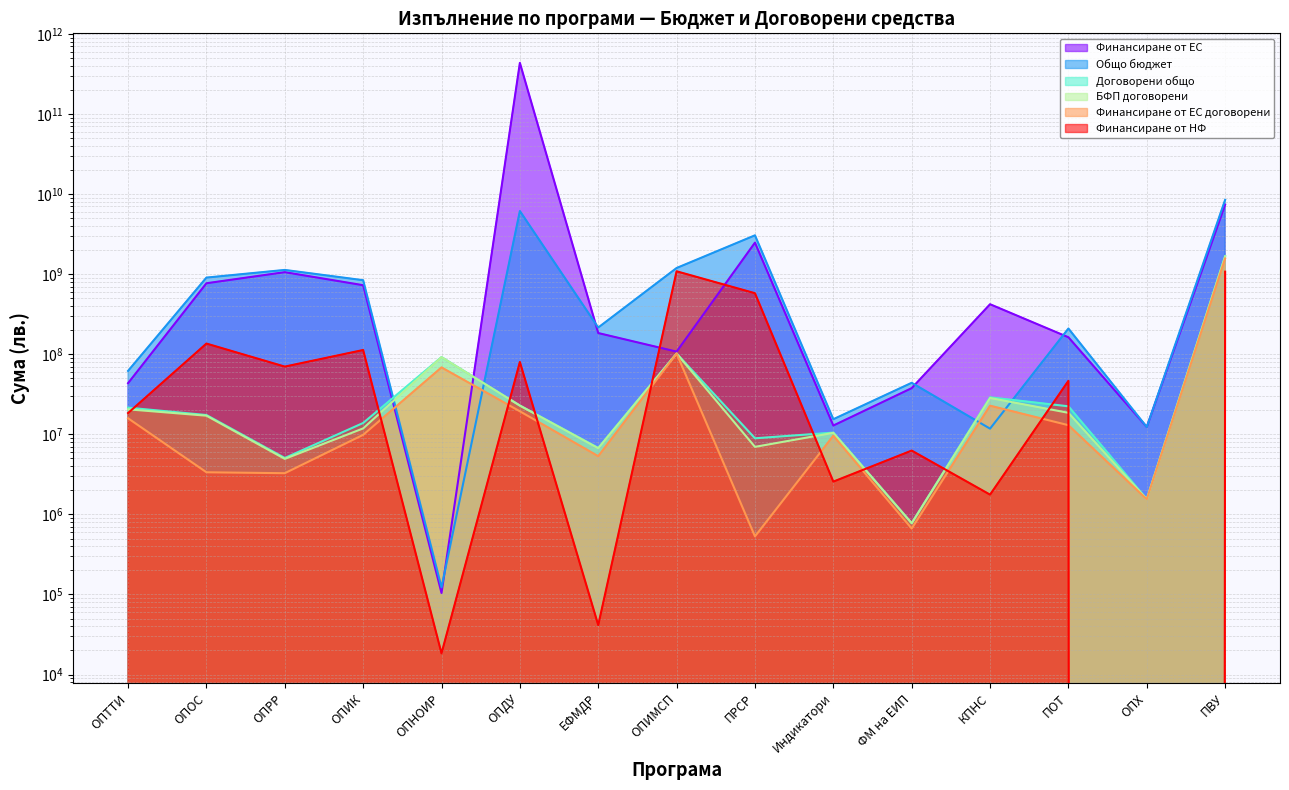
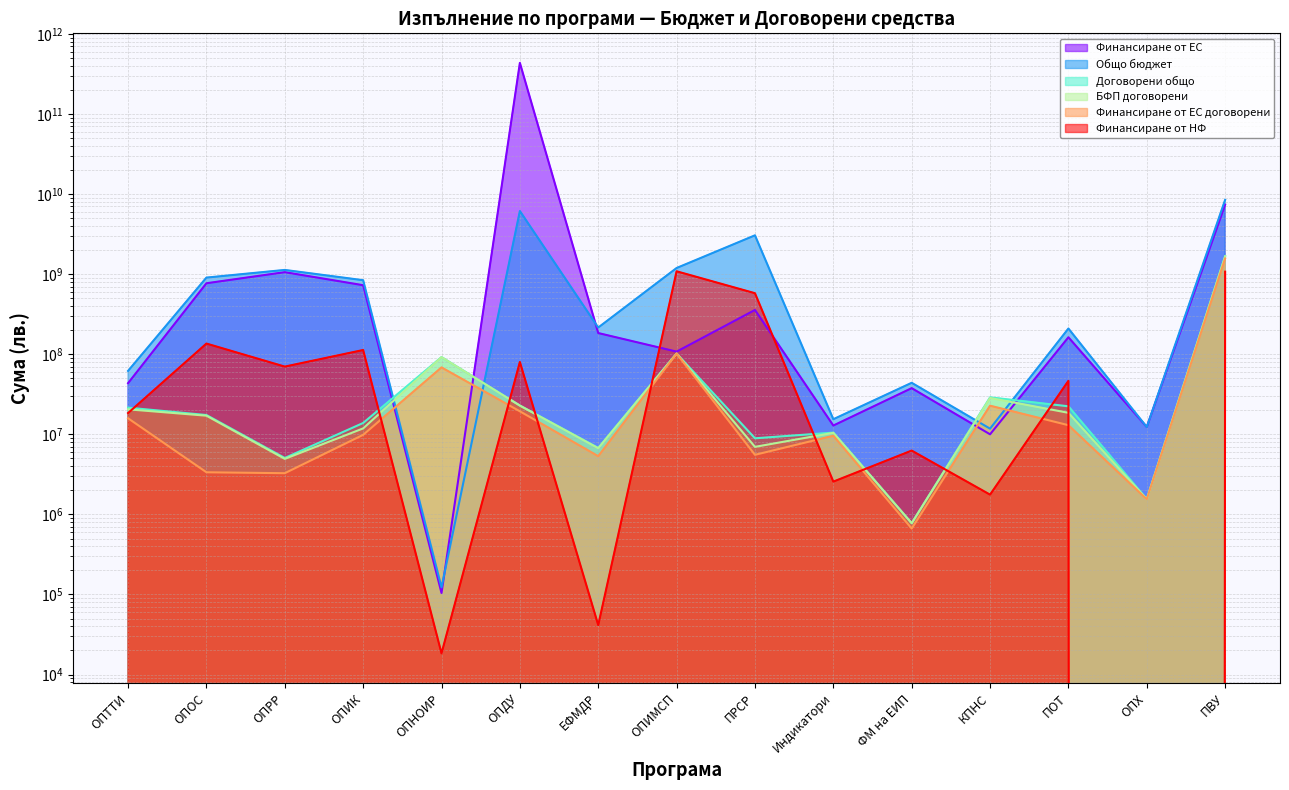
Финансиране от ЕС, ПРСР: 2500000000 -> 400000000
Финансиране от ЕС договорени, ПРСР: 500000 -> 6000000
Финансиране от ЕС, КПНС: 400000000 -> 10000000
